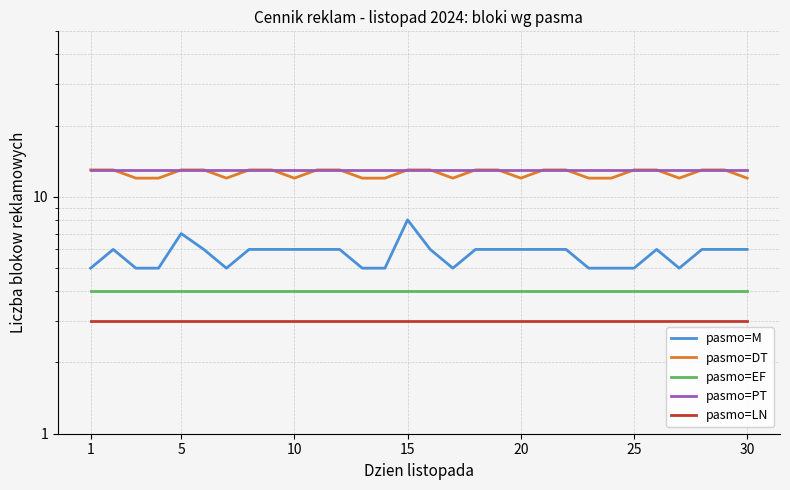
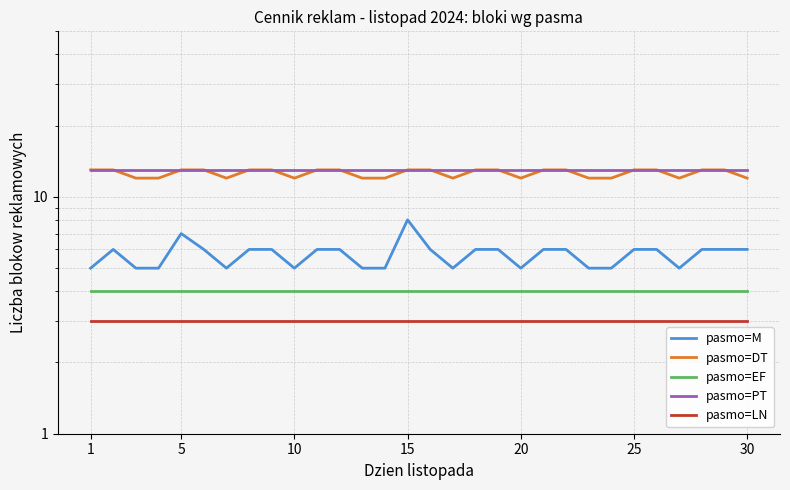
pasmo=M, 10: 6 -> 5
pasmo=M, 20: 6 -> 5
pasmo=M, 25: 5 -> 6
